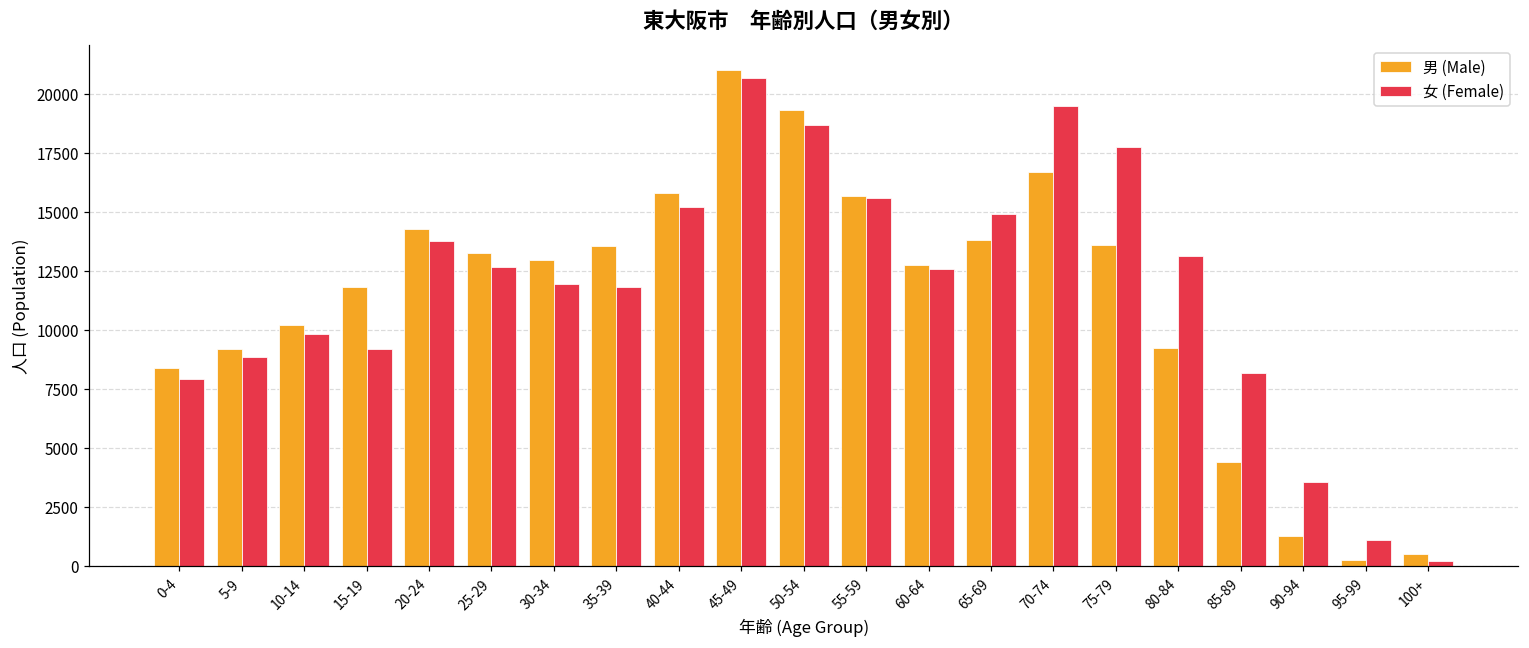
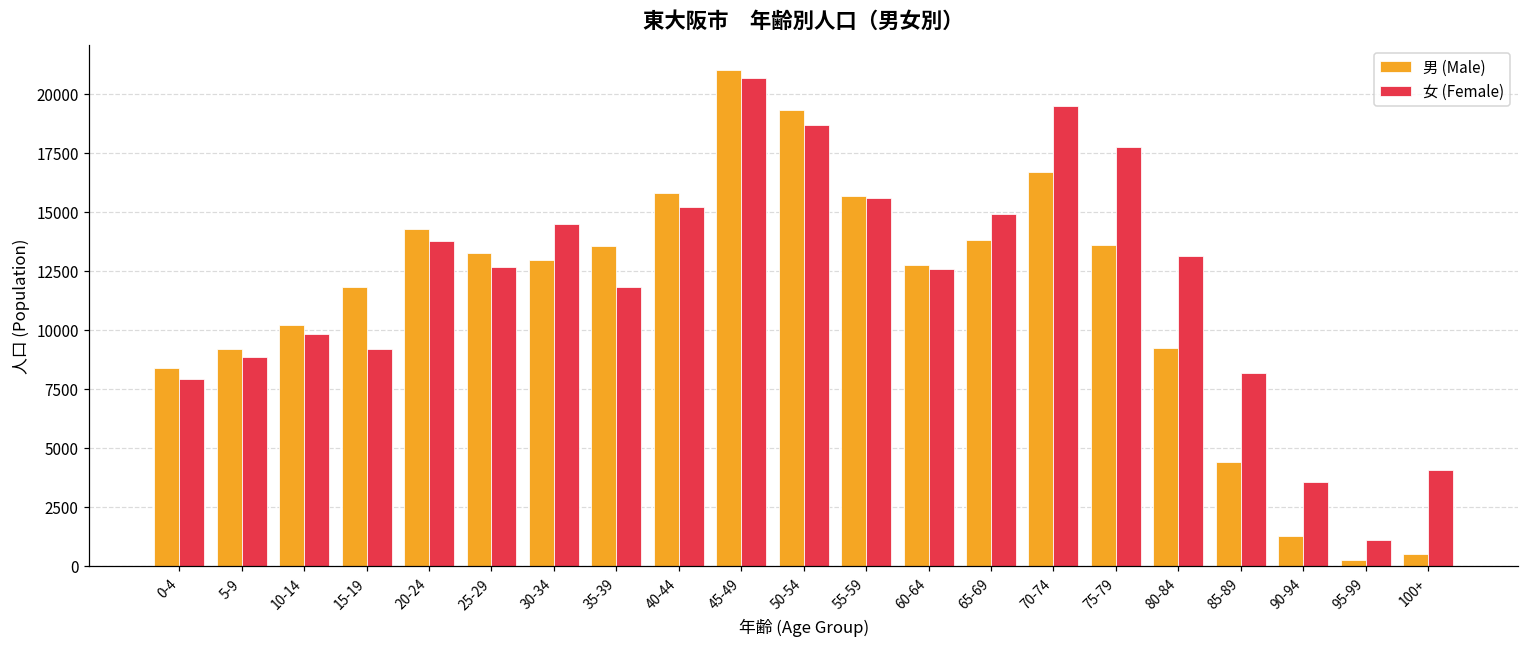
女 (Female), 30-34: 11900 -> 14500
女 (Female), 100+: 200 -> 4100
